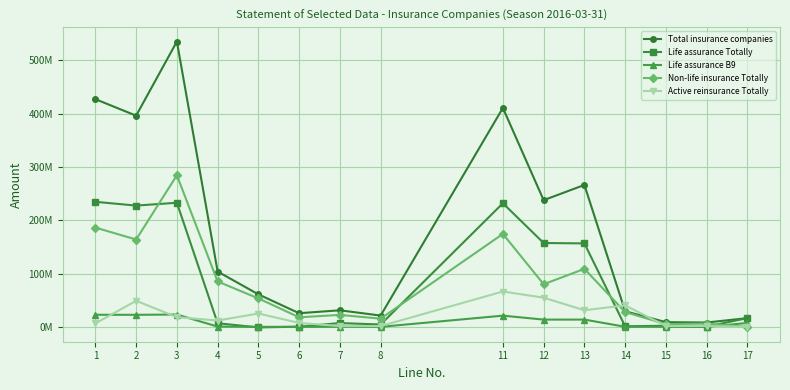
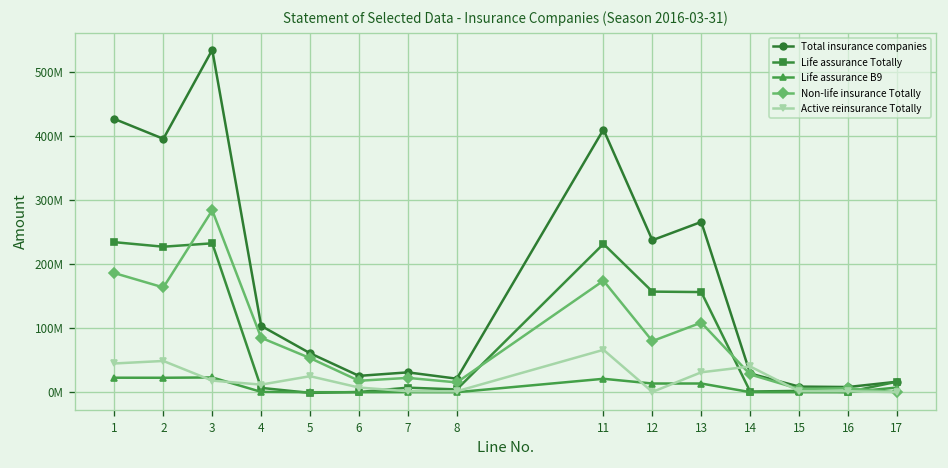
Active reinsurance Totally, 1: 10000000 -> 40000000
Active reinsurance Totally, 12: 50000000 -> 0
